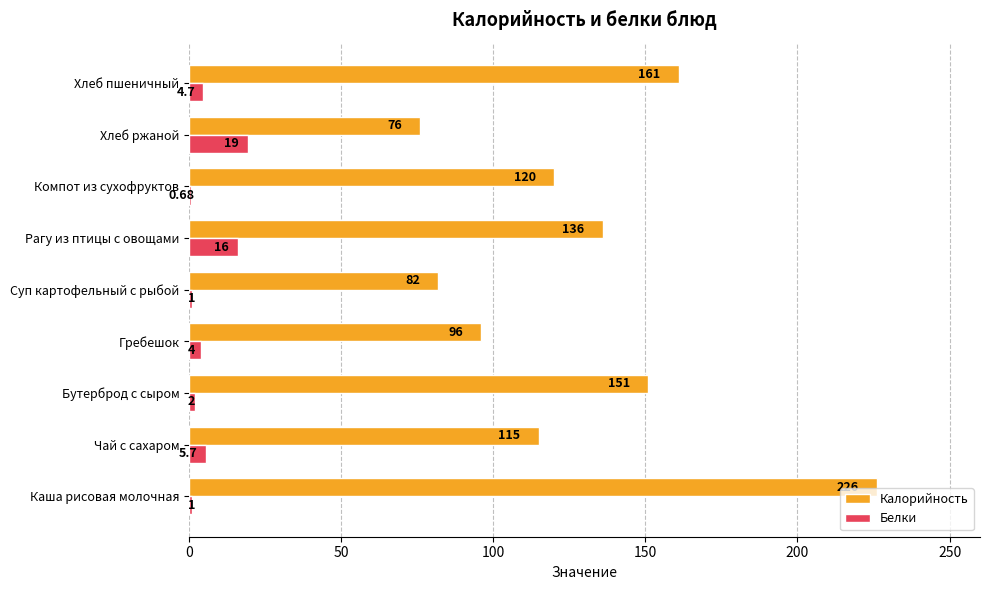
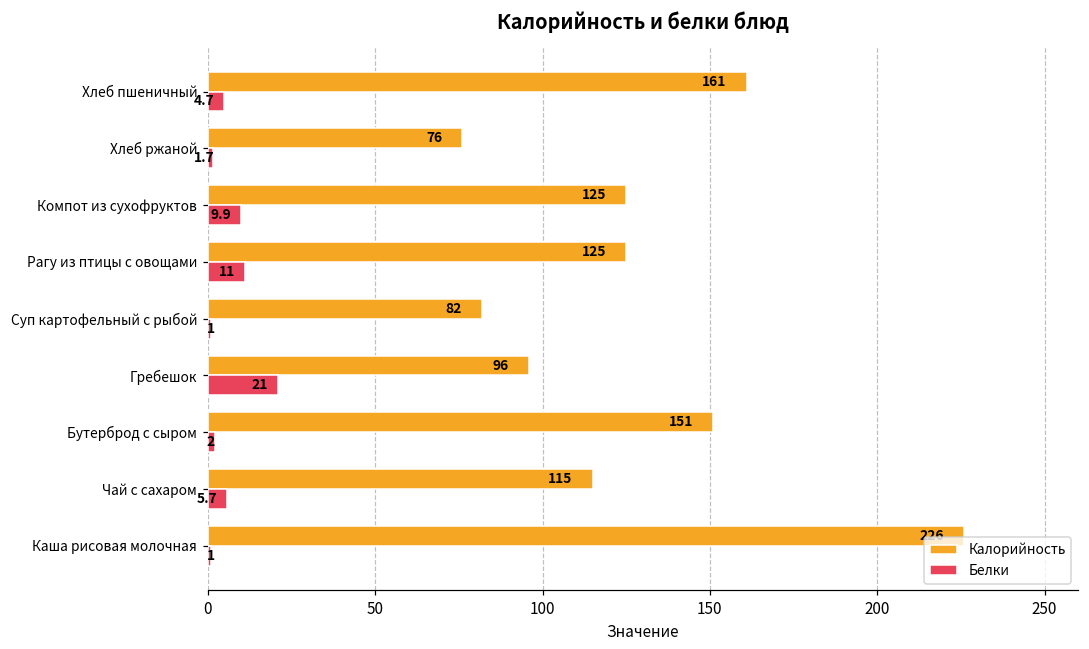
Белки, Хлеб ржаной: 19 -> 1.7
Калорийность, Компот из сухофруктов: 120 -> 125
Белки, Компот из сухофруктов: 0.68 -> 9.9
Калорийность, Рагу из птицы с овощами: 136 -> 125
Белки, Рагу из птицы с овощами: 16 -> 11
Белки, Гребешок: 4 -> 21
